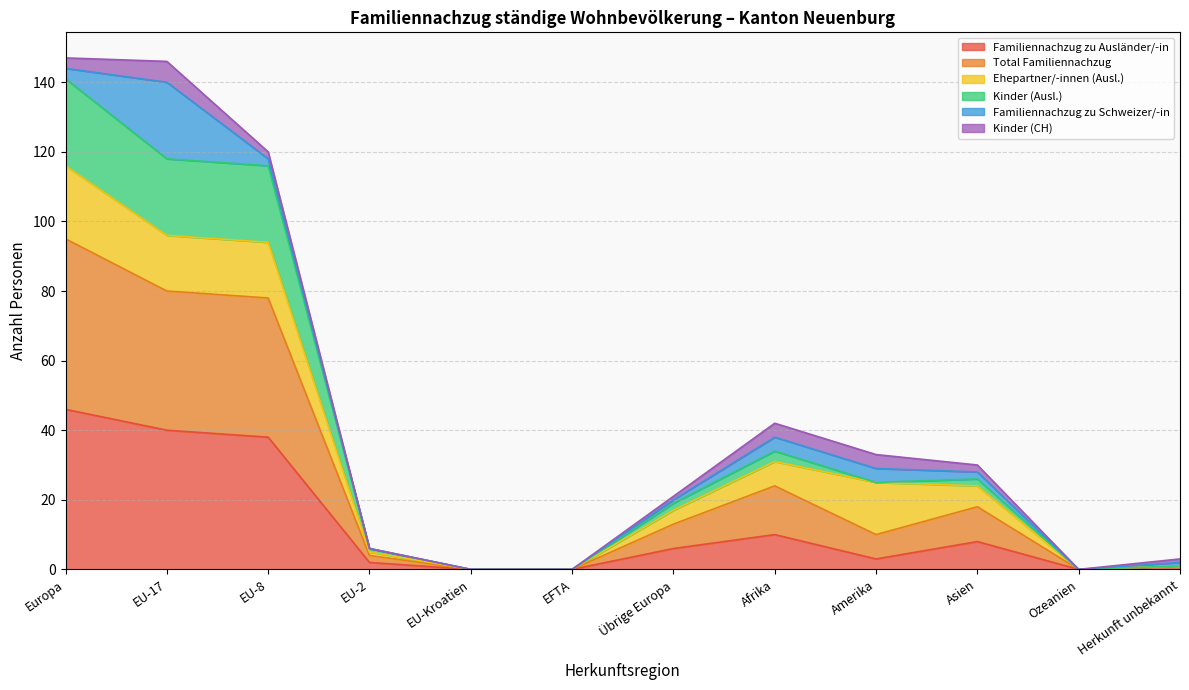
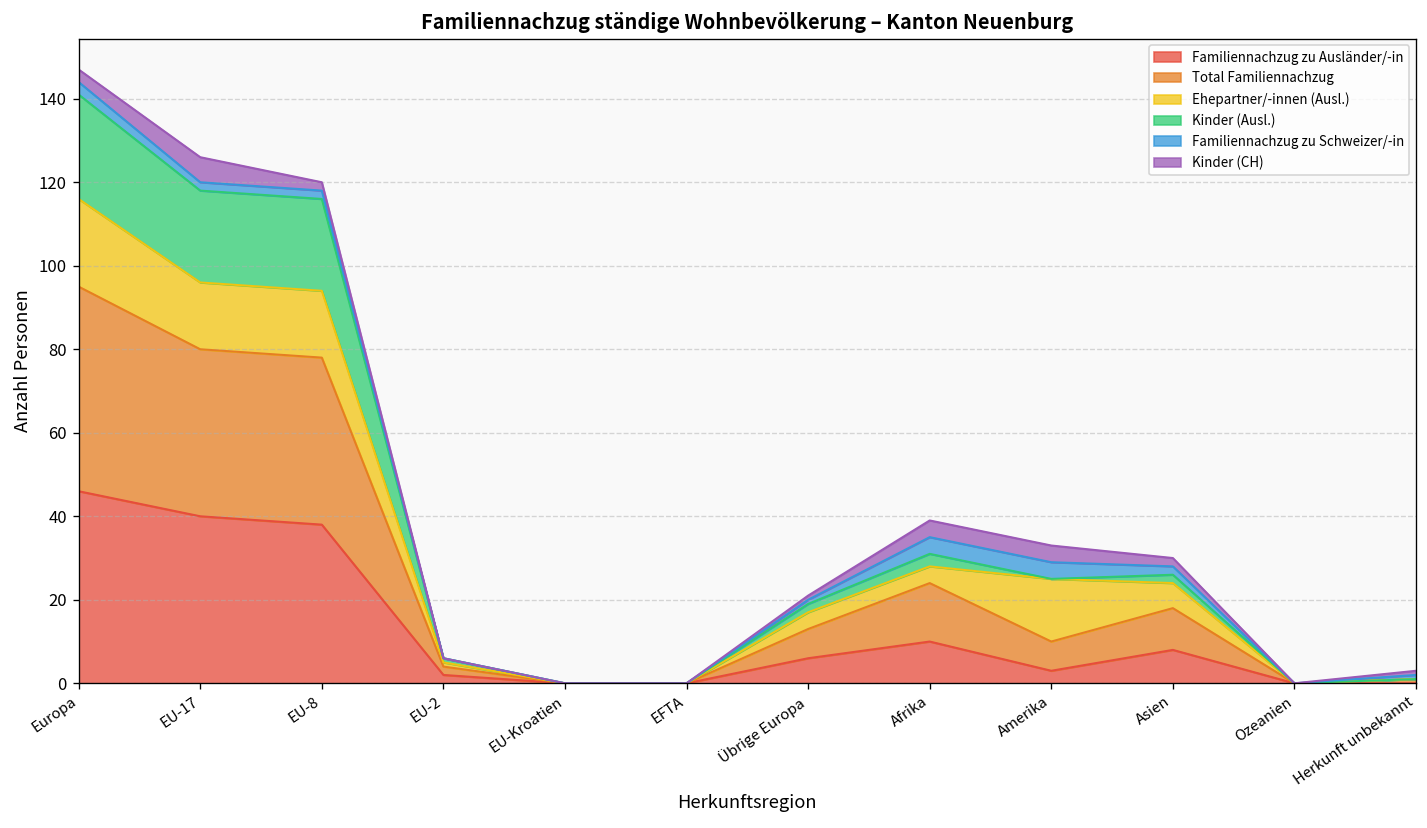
Familiennachzug zu Schweizer/-in, EU-17: 22 -> 2
Ehepartner/-innen (Ausl.), Afrika: 7 -> 4
